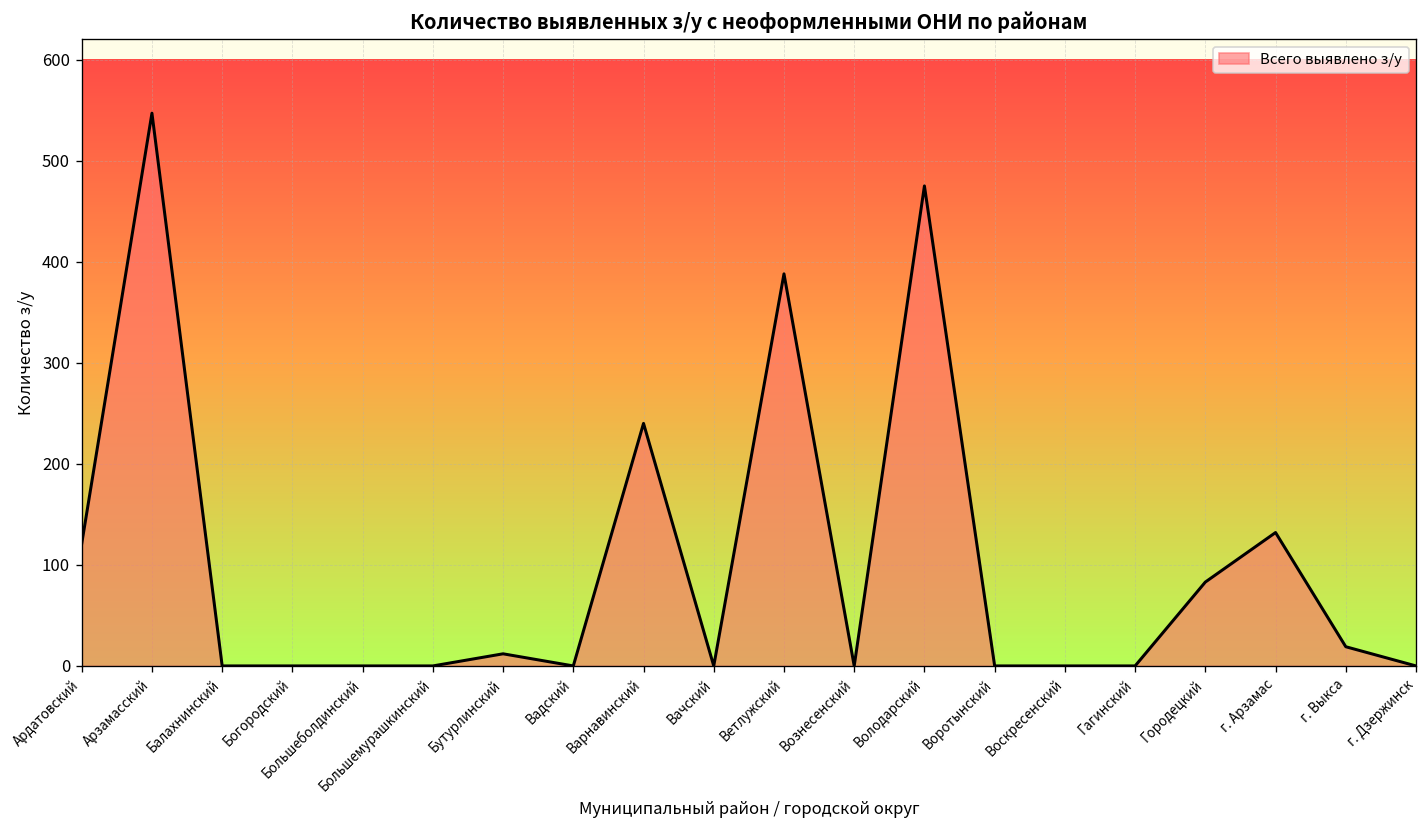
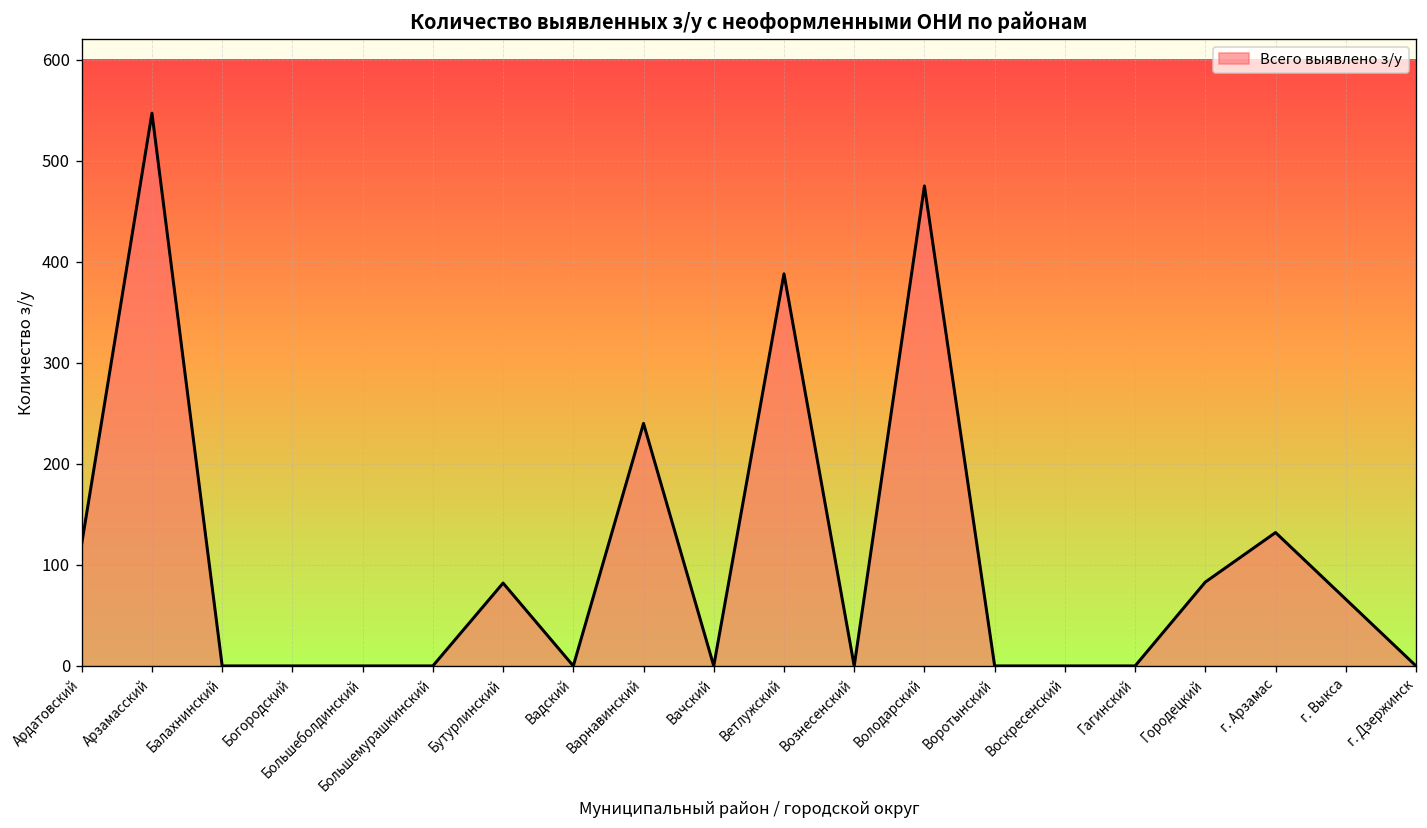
Бутурлинский: 10 -> 80
г. Выкса: 20 -> 70
